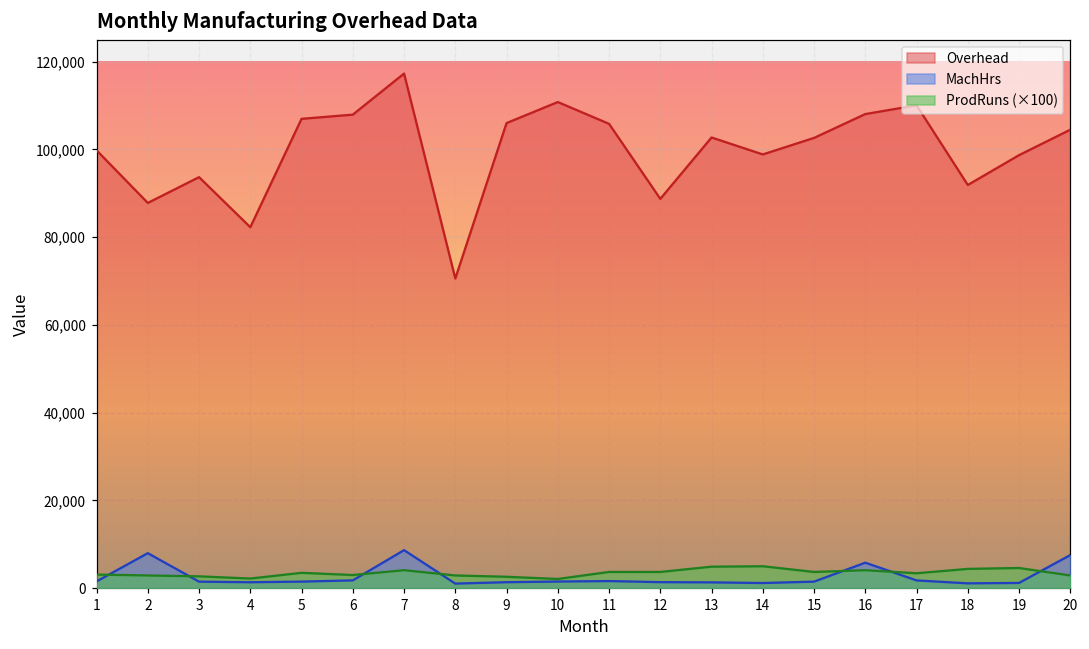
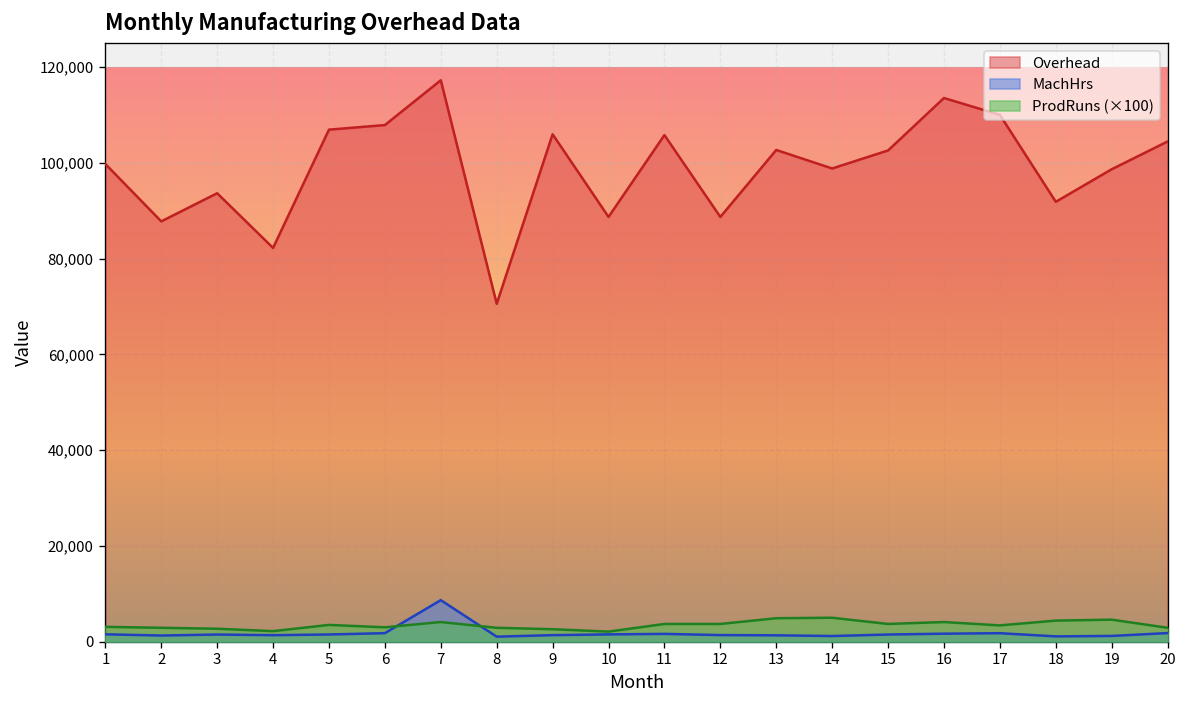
MachHrs, 2: 8,000 -> 1,000
Overhead, 10: 111,000 -> 89,000
Overhead, 16: 108,000 -> 114,000
MachHrs, 16: 6,000 -> 2,000
MachHrs, 20: 8,000 -> 2,000
